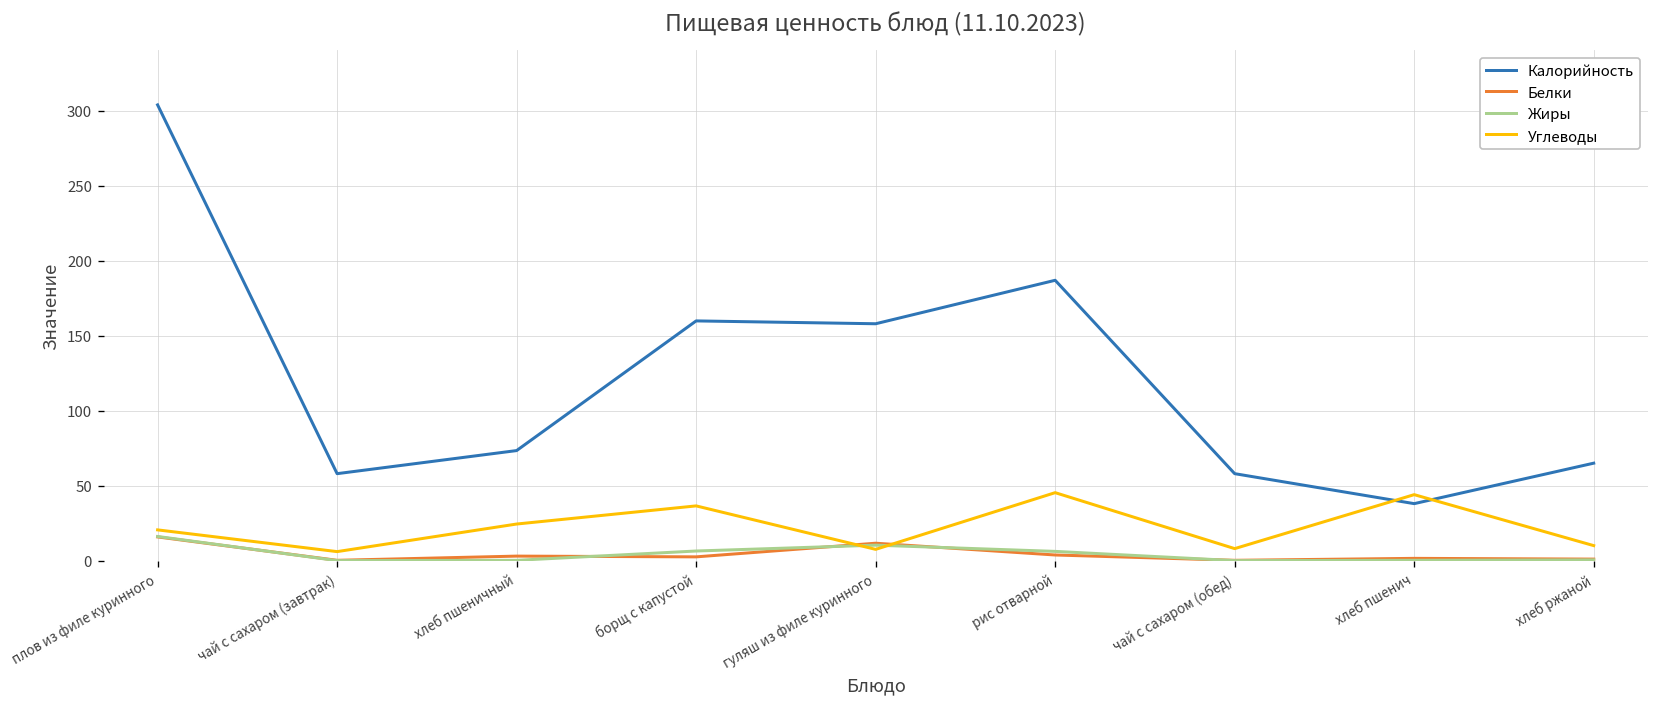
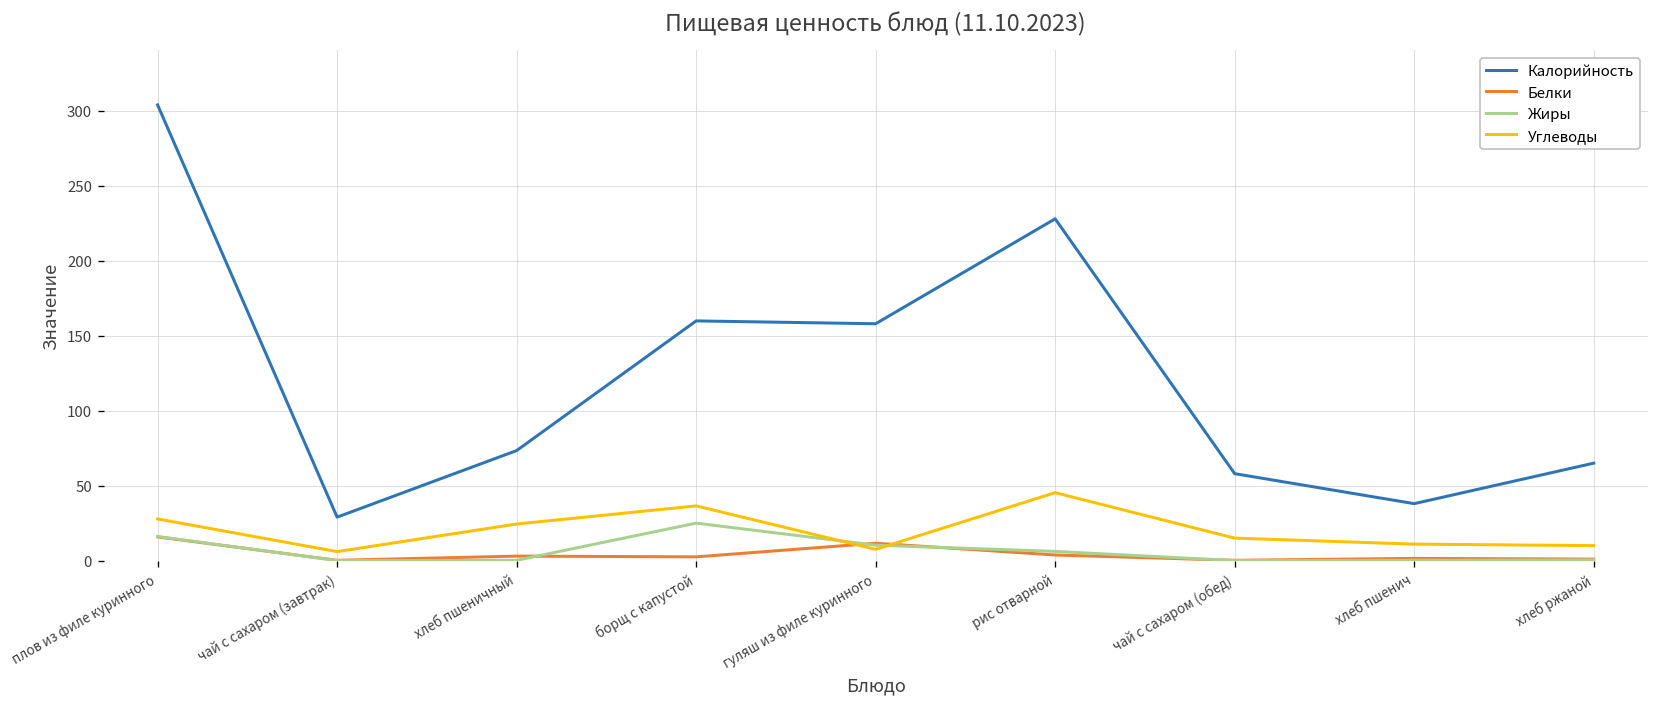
Углеводы, плов из филе куринного: 21 -> 28
Калорийность, чай с сахаром (завтрак): 58 -> 29
Жиры, борщ с капустой: 6 -> 25
Калорийность, рис отварной: 187 -> 228
Углеводы, чай с сахаром (обед): 8 -> 15
Углеводы, хлеб пшенич: 44 -> 11
